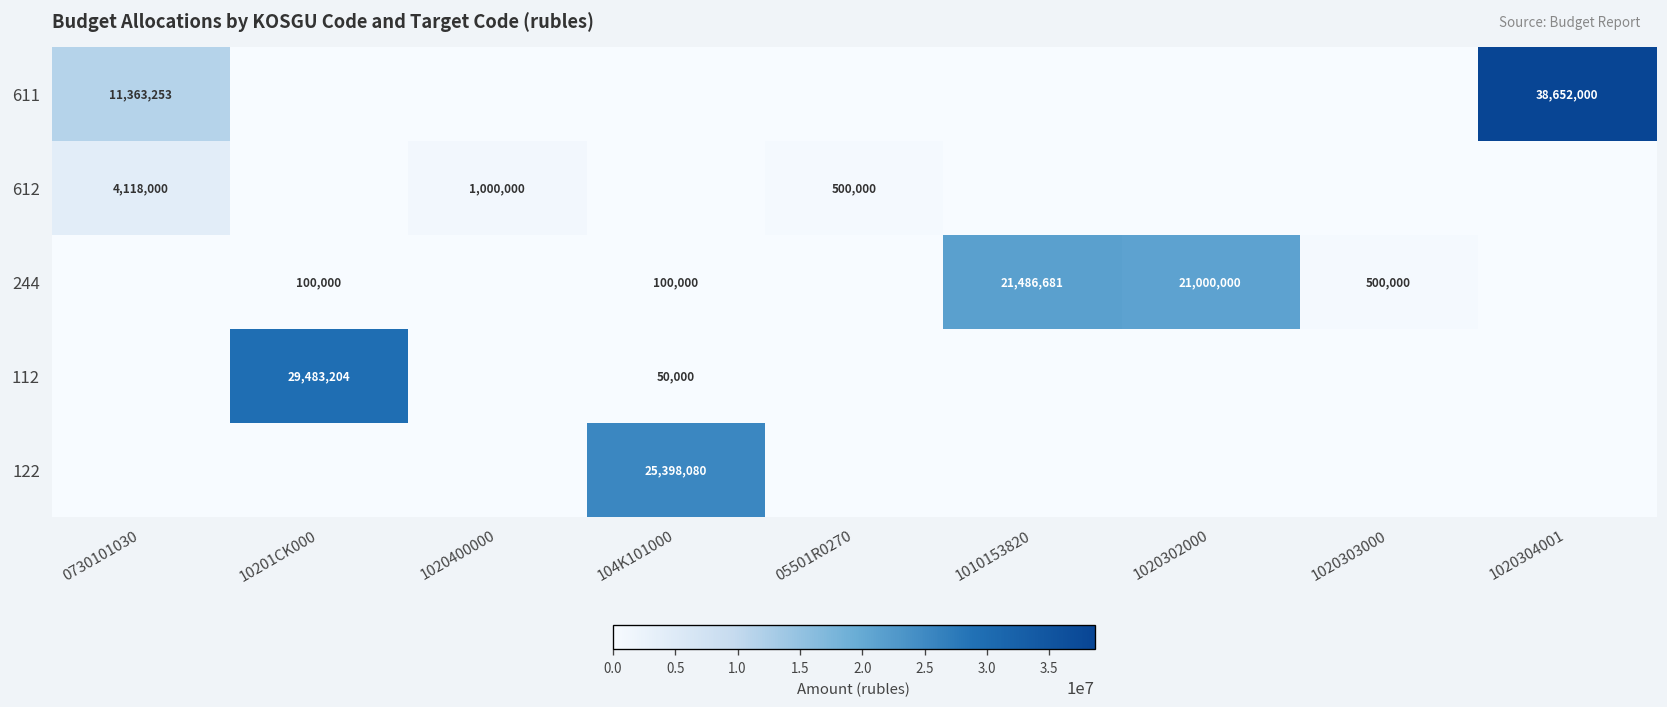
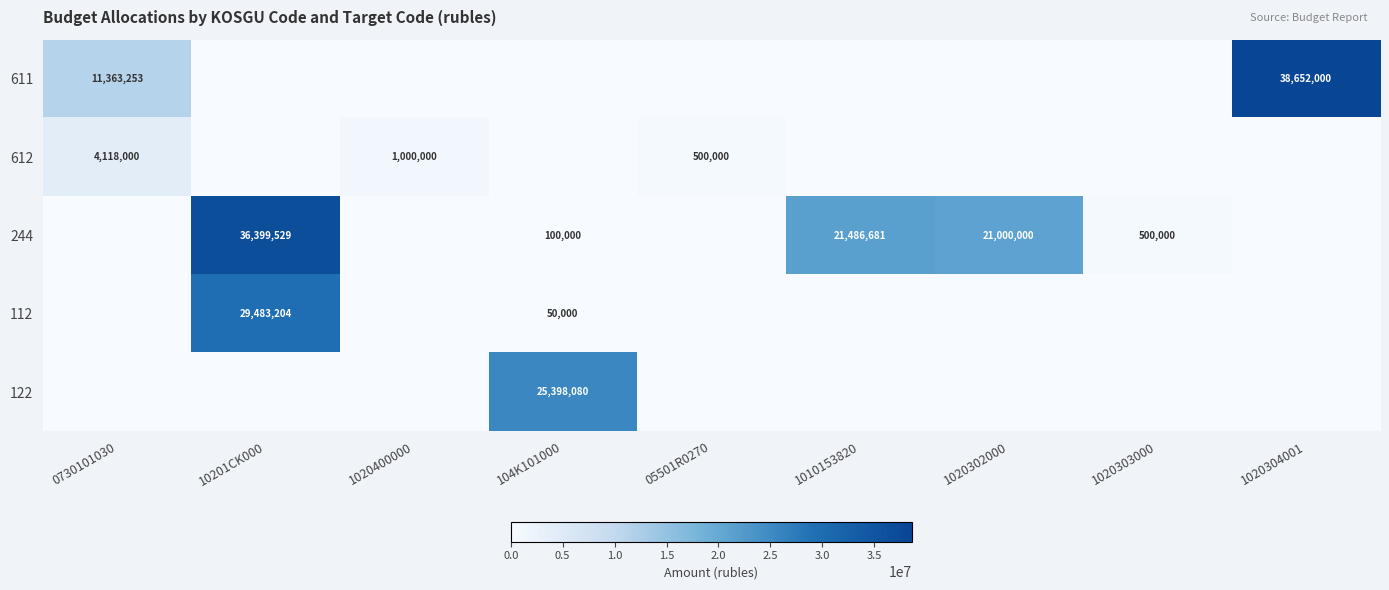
244, 10201CK000: 100,000 -> 36,399,529
